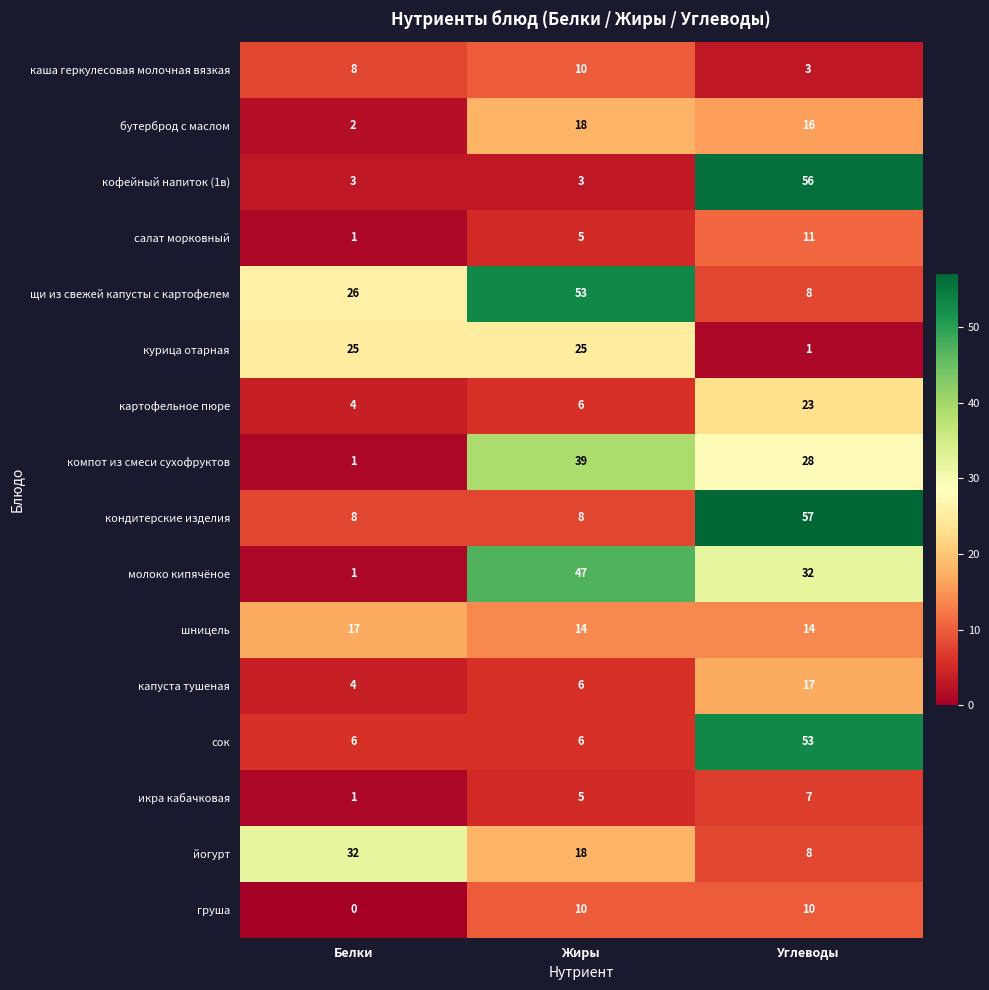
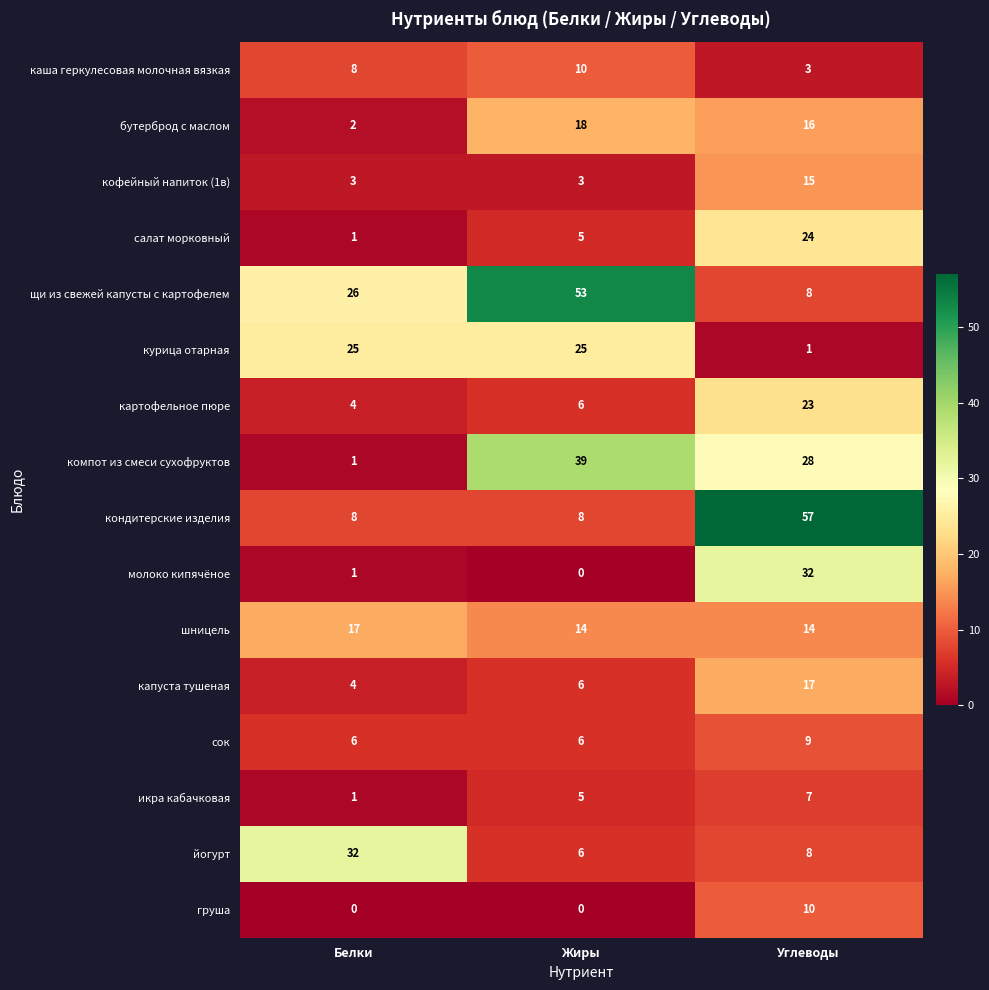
кофейный напиток (1в), Углеводы: 56 -> 15
салат морковный, Углеводы: 11 -> 24
молоко кипячёное, Жиры: 47 -> 0
сок, Углеводы: 53 -> 9
йогурт, Жиры: 18 -> 6
груша, Жиры: 10 -> 0
